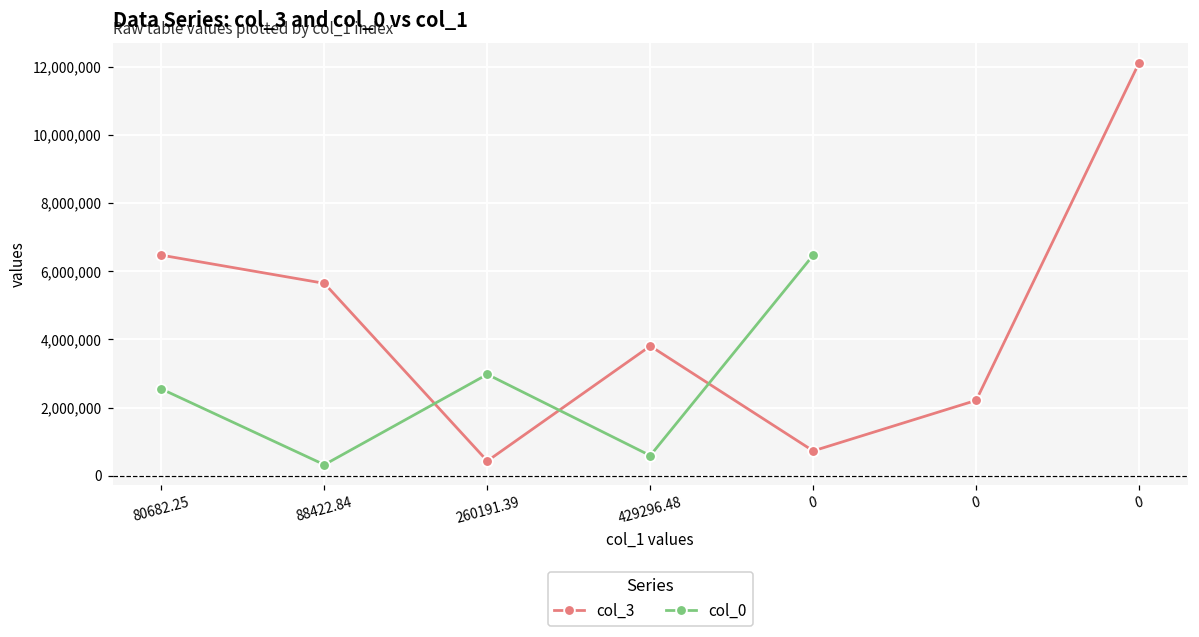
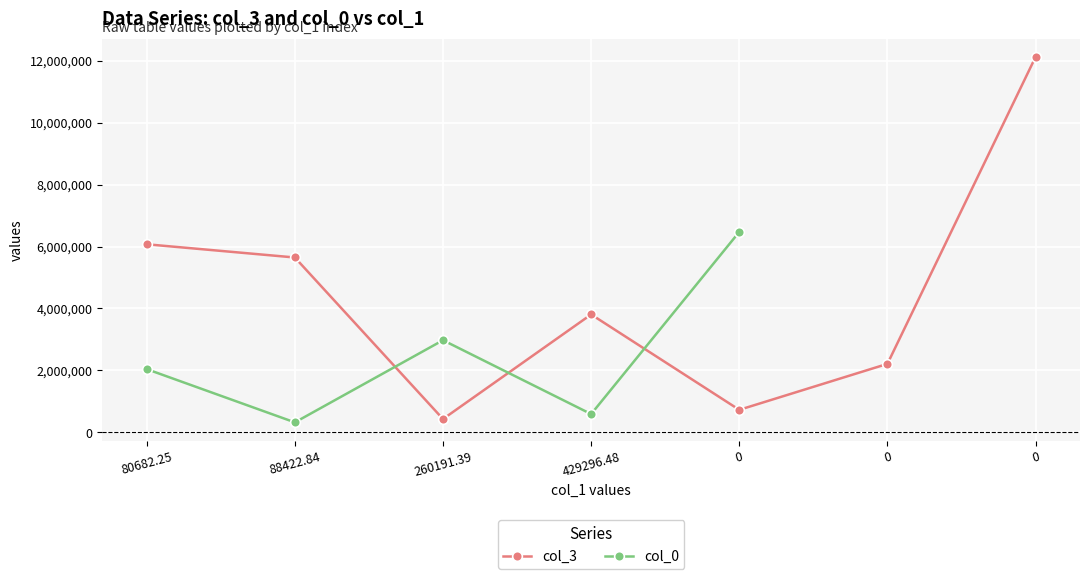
col_3, 80682.25: 6,500,000 -> 6,100,000
col_0, 80682.25: 2,500,000 -> 2,000,000
